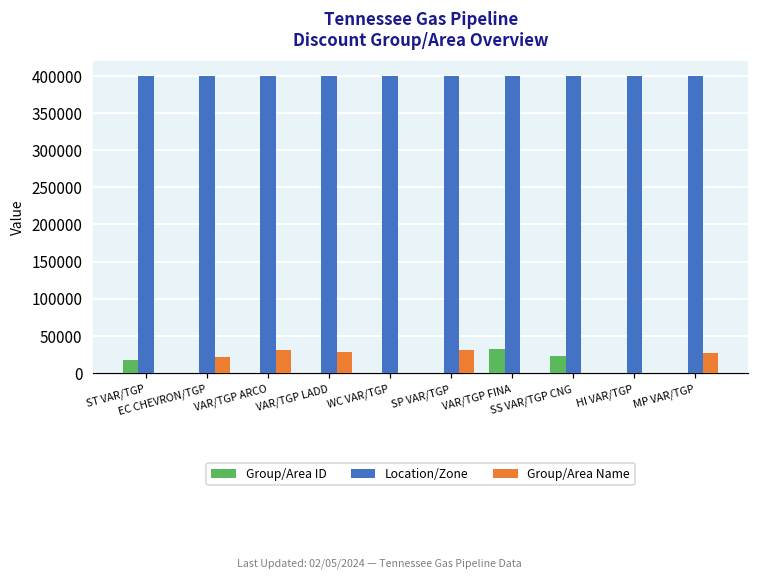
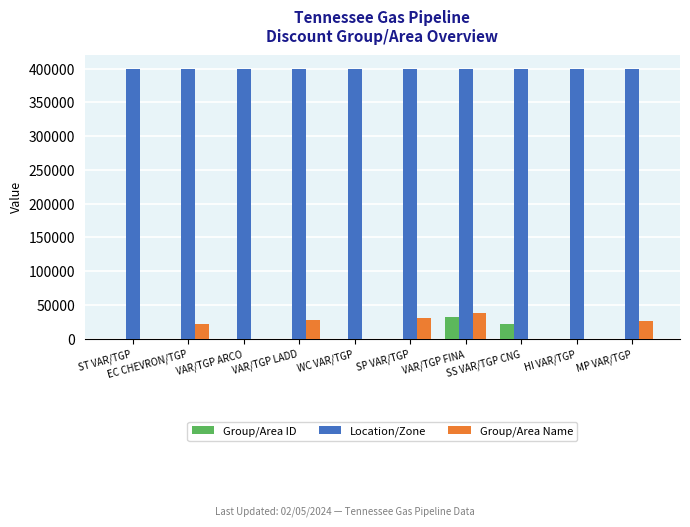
Group/Area ID, ST VAR/TGP: 20000 -> 0
Group/Area Name, VAR/TGP ARCO: 30000 -> 0
Group/Area Name, VAR/TGP FINA: 0 -> 40000
